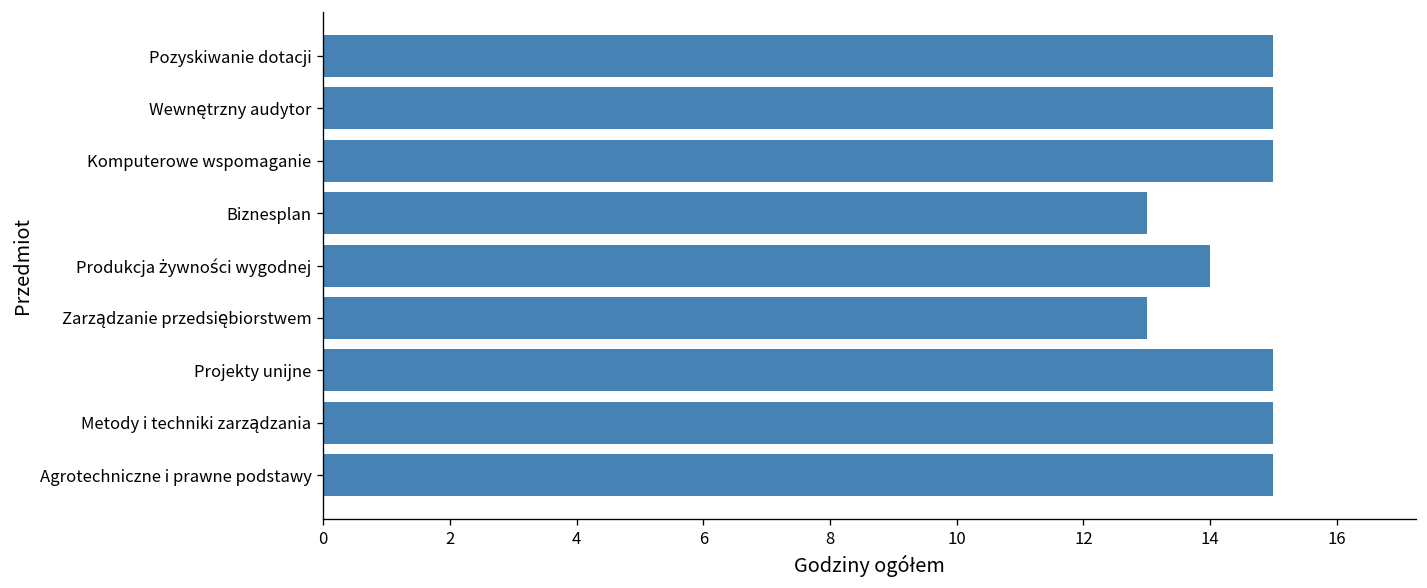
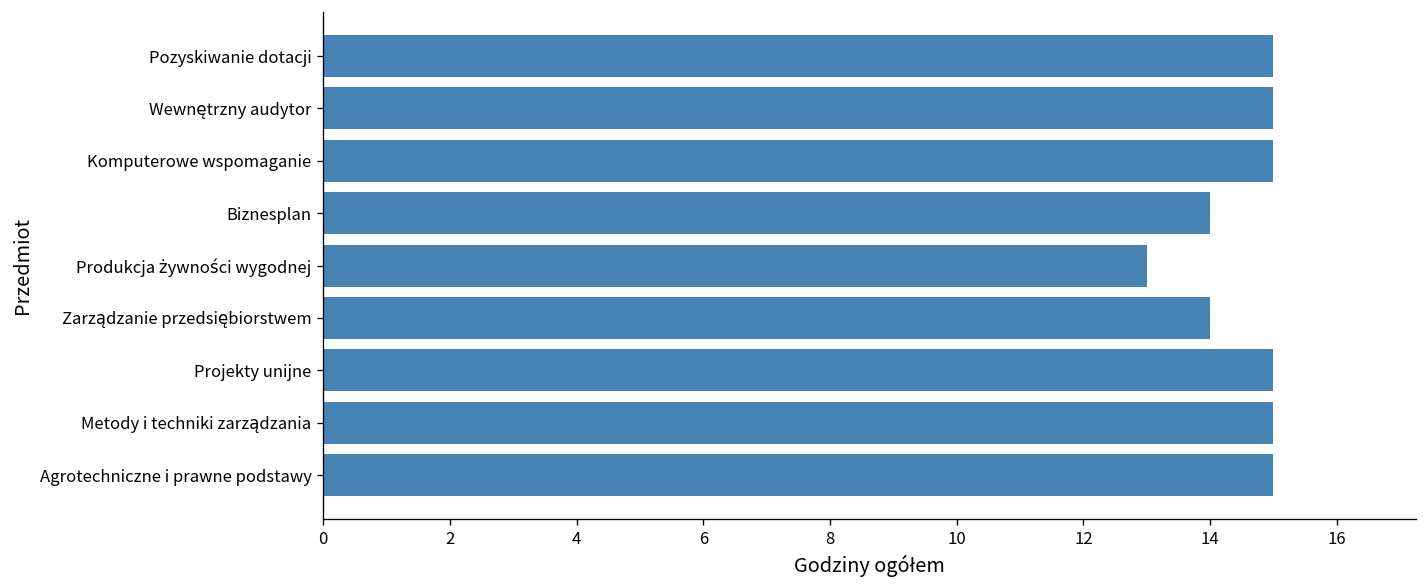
Biznesplan: 13 -> 14
Produkcja żywności wygodnej: 14 -> 13
Zarządzanie przedsiębiorstwem: 13 -> 14
